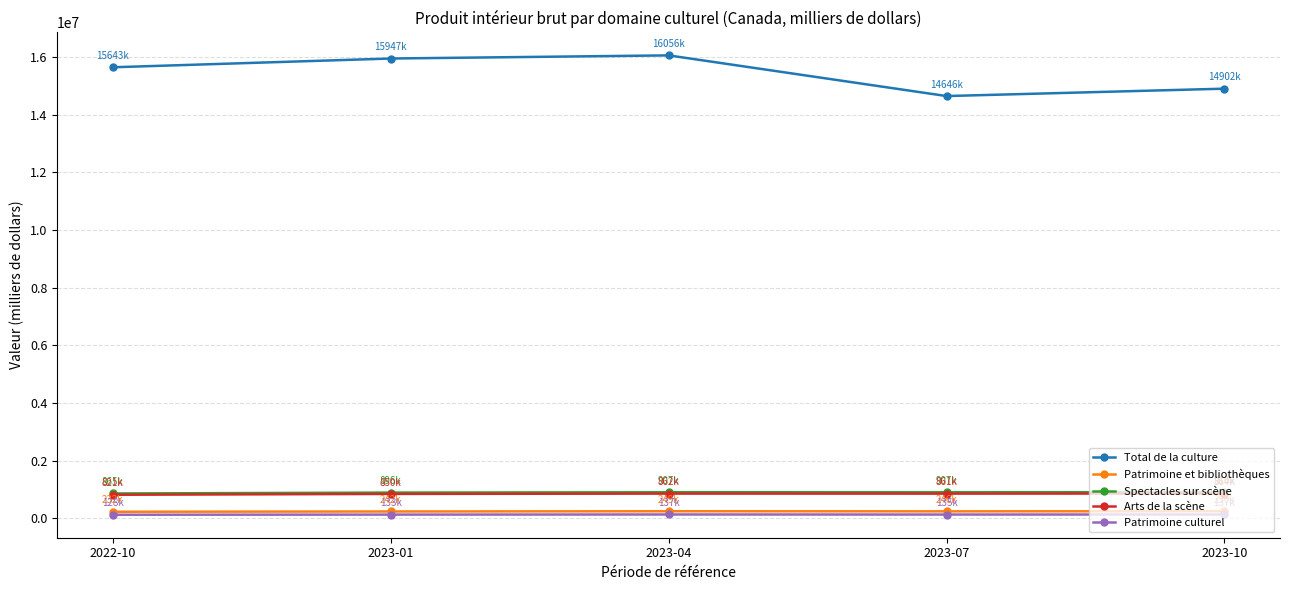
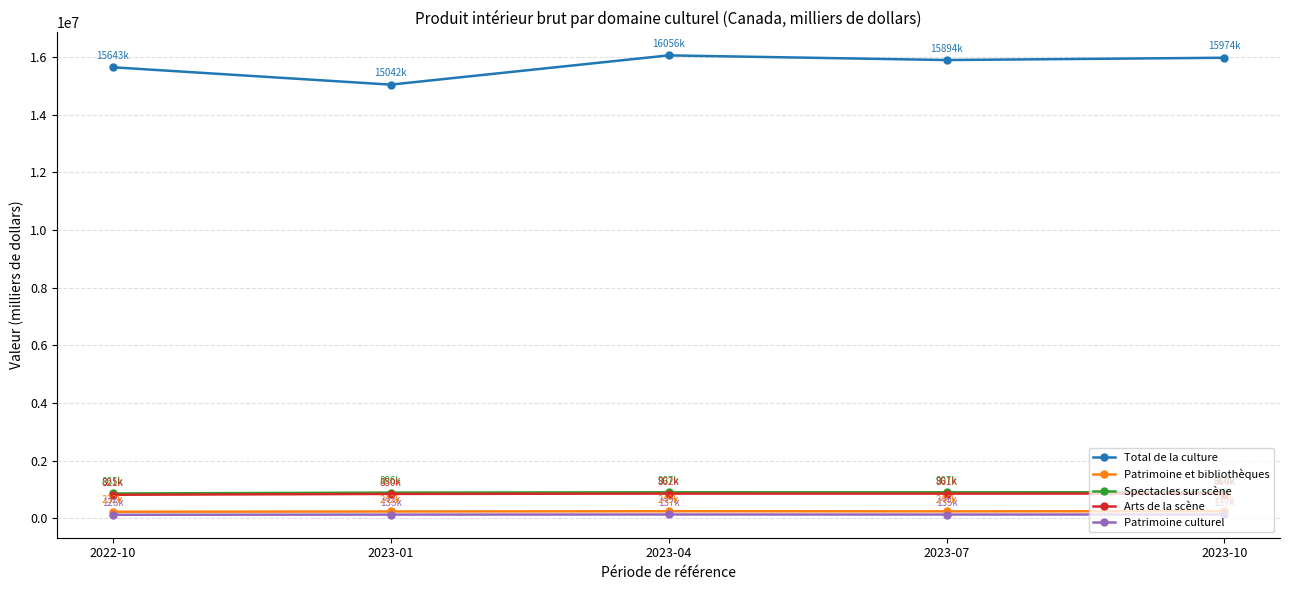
Total de la culture, 2023-01: 15947k -> 15042k
Total de la culture, 2023-07: 14646k -> 15894k
Total de la culture, 2023-10: 14902k -> 15974k
